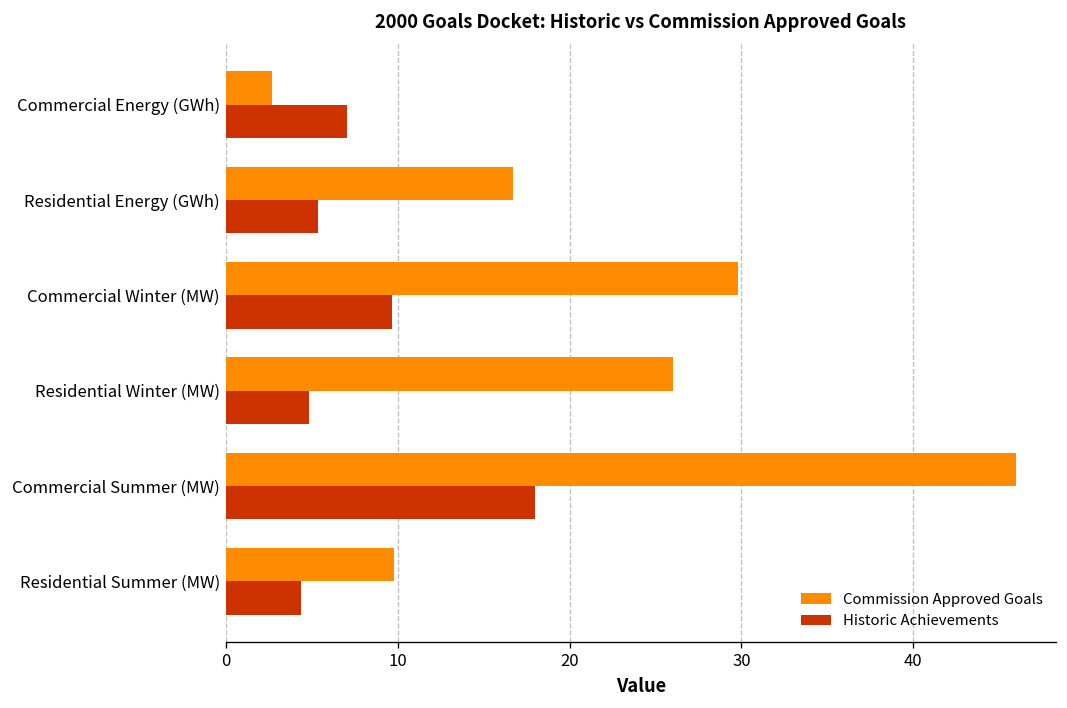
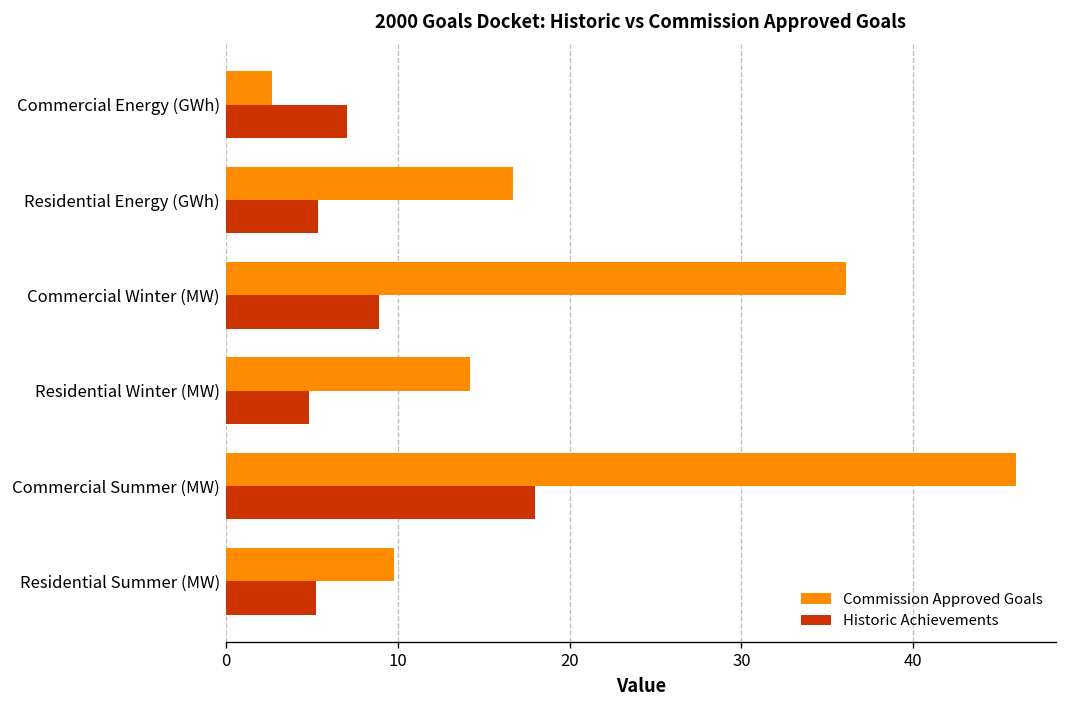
Commission Approved Goals, Commercial Winter (MW): 29.8 -> 36.1
Historic Achievements, Commercial Winter (MW): 9.7 -> 8.9
Commission Approved Goals, Residential Winter (MW): 26.0 -> 14.2
Historic Achievements, Residential Summer (MW): 4.4 -> 5.3
